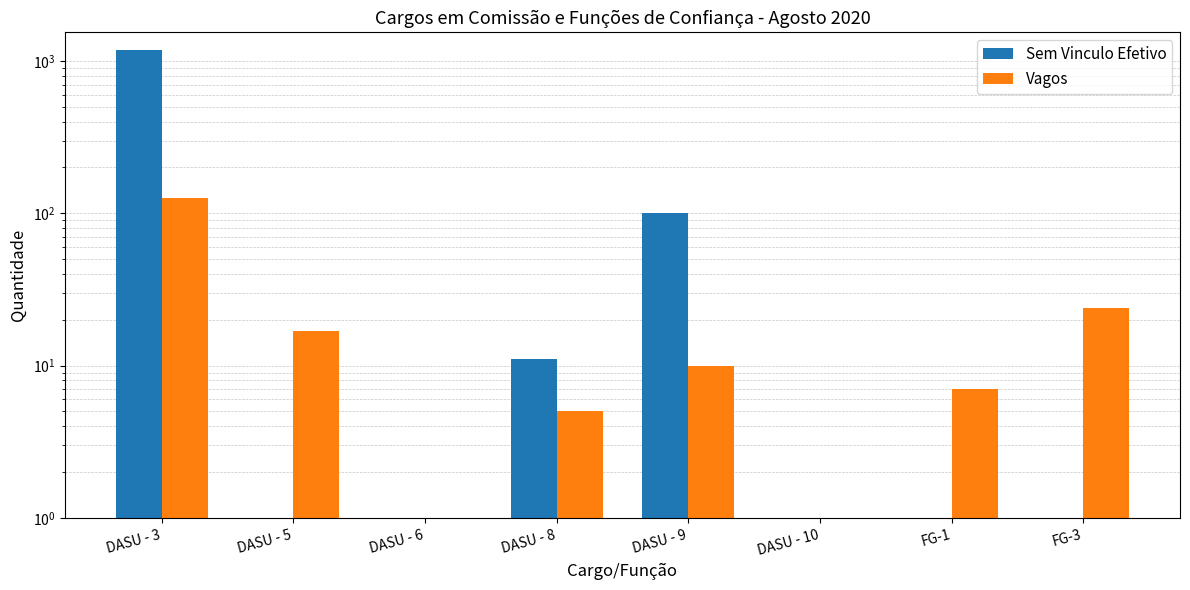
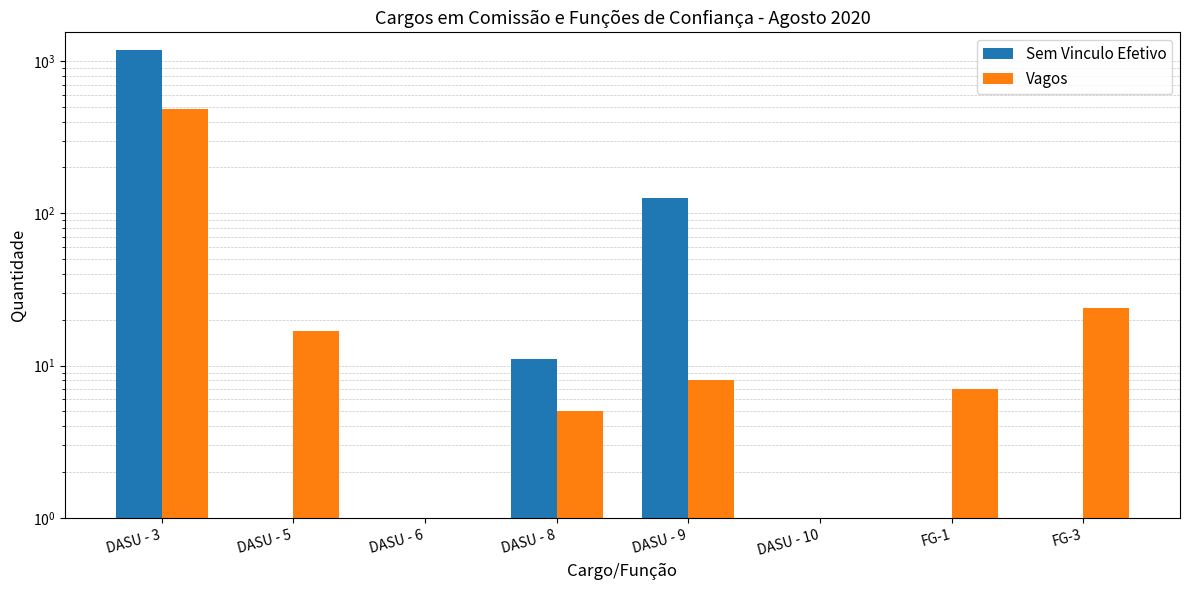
Vagos, DASU - 3: 130 -> 480
Sem Vinculo Efetivo, DASU - 9: 100 -> 130
Vagos, DASU - 9: 10 -> 8
